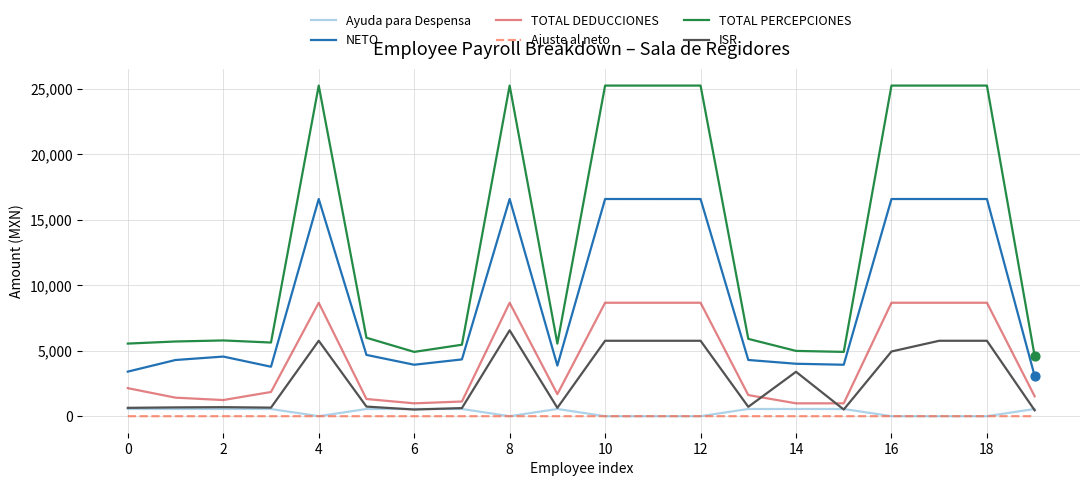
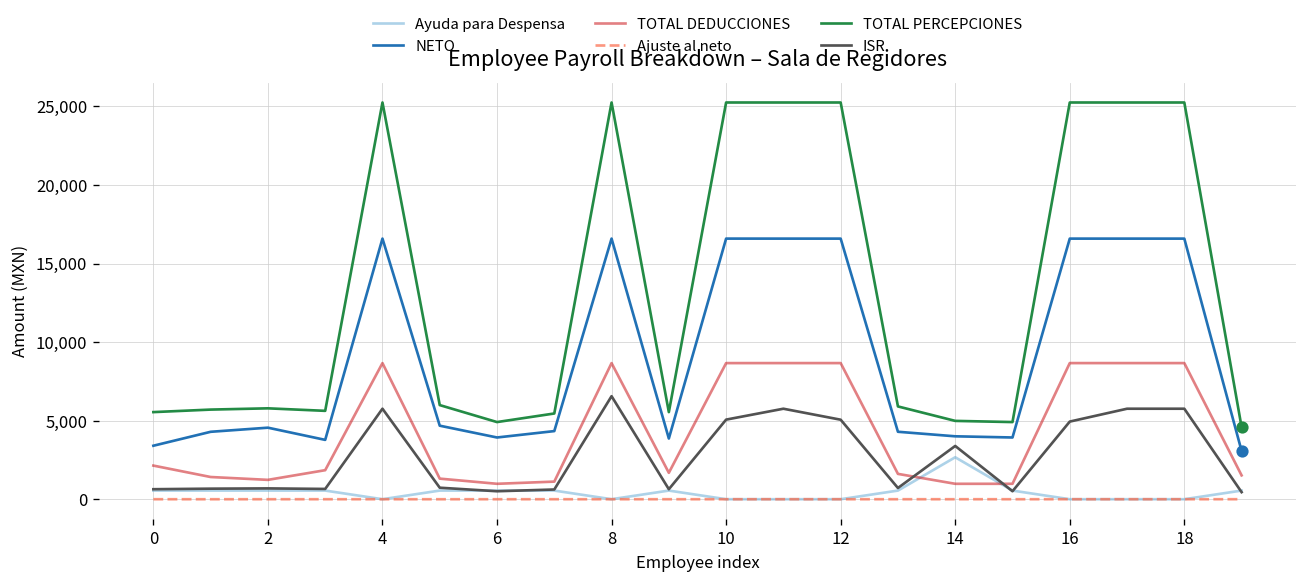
ISR, 10: 5,800 -> 5,100
ISR, 12: 5,800 -> 5,100
Ayuda para Despensa, 14: 600 -> 2,700
